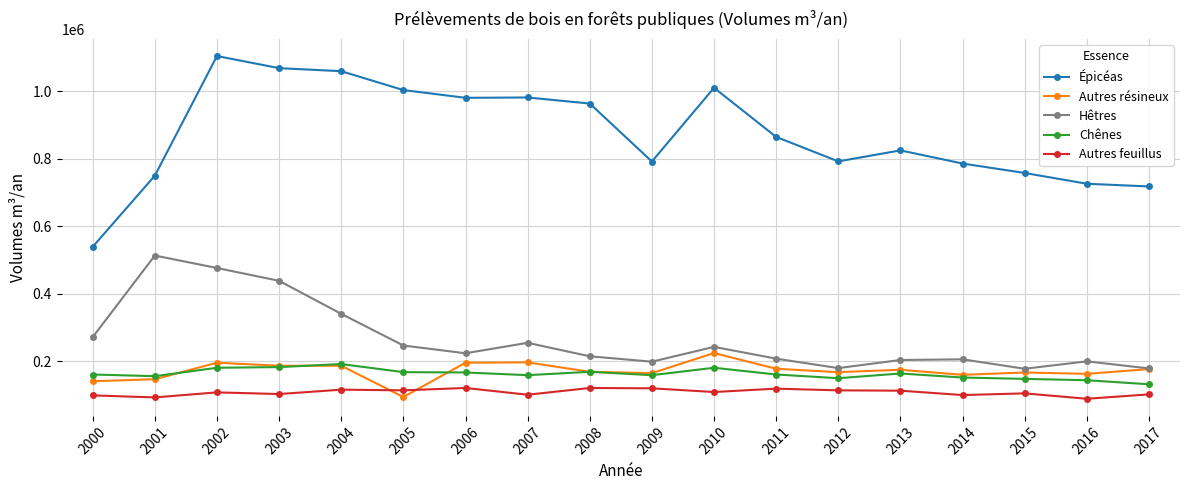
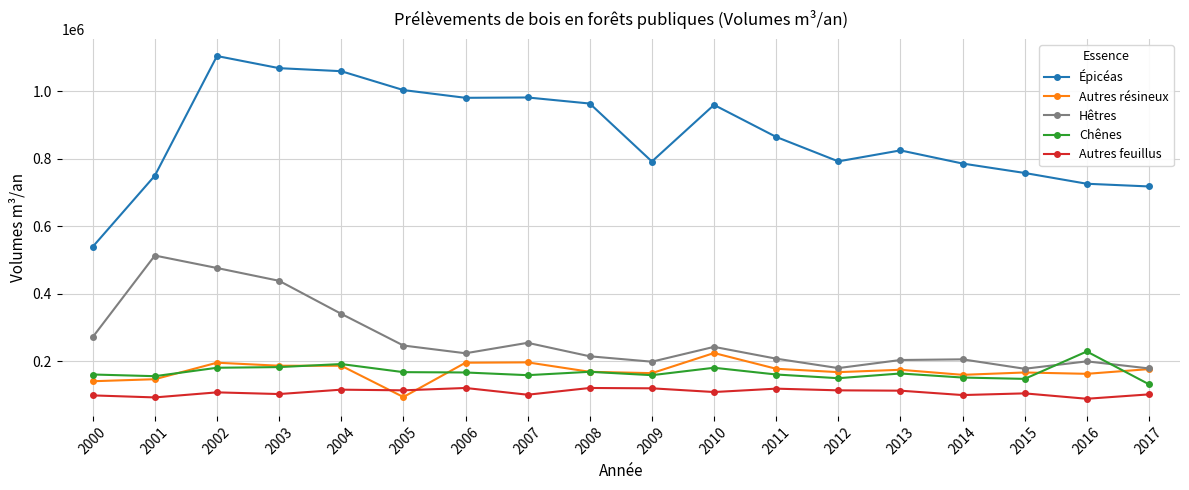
Épicéas, 2010: 1010000 -> 960000
Chênes, 2016: 140000 -> 230000
